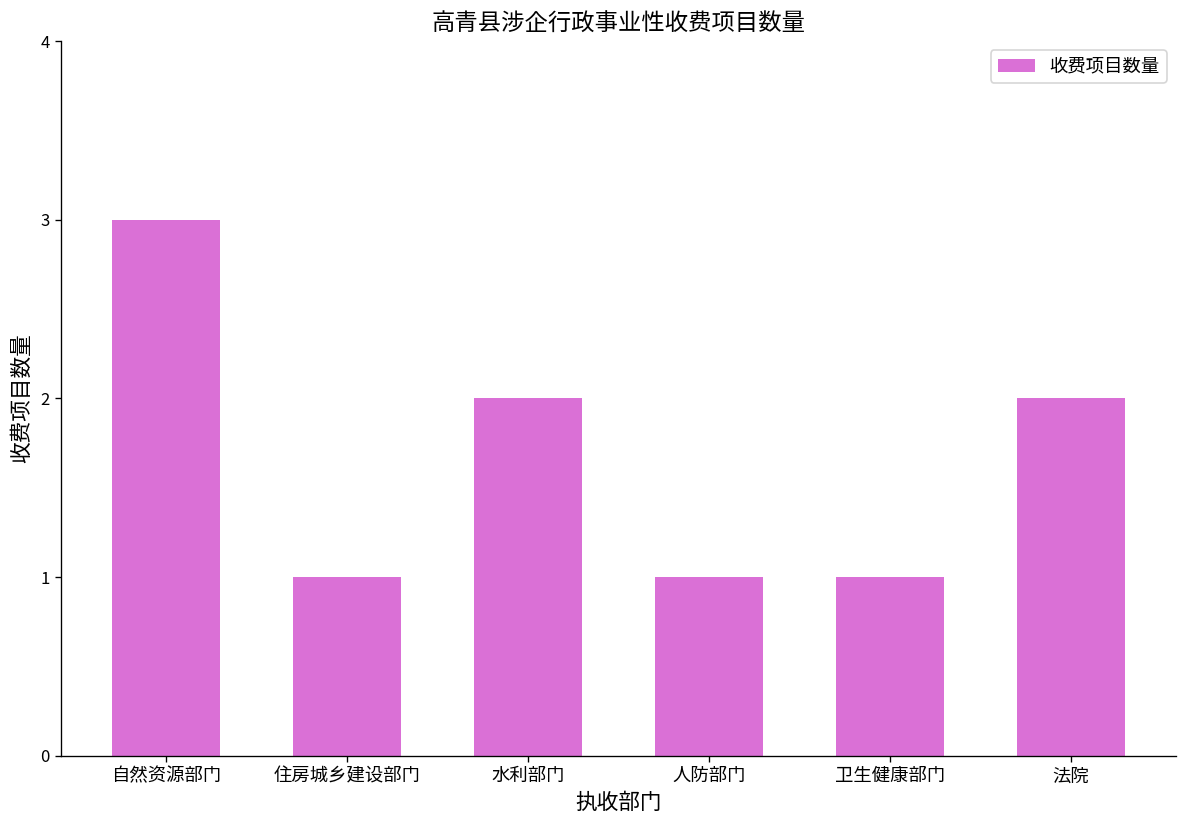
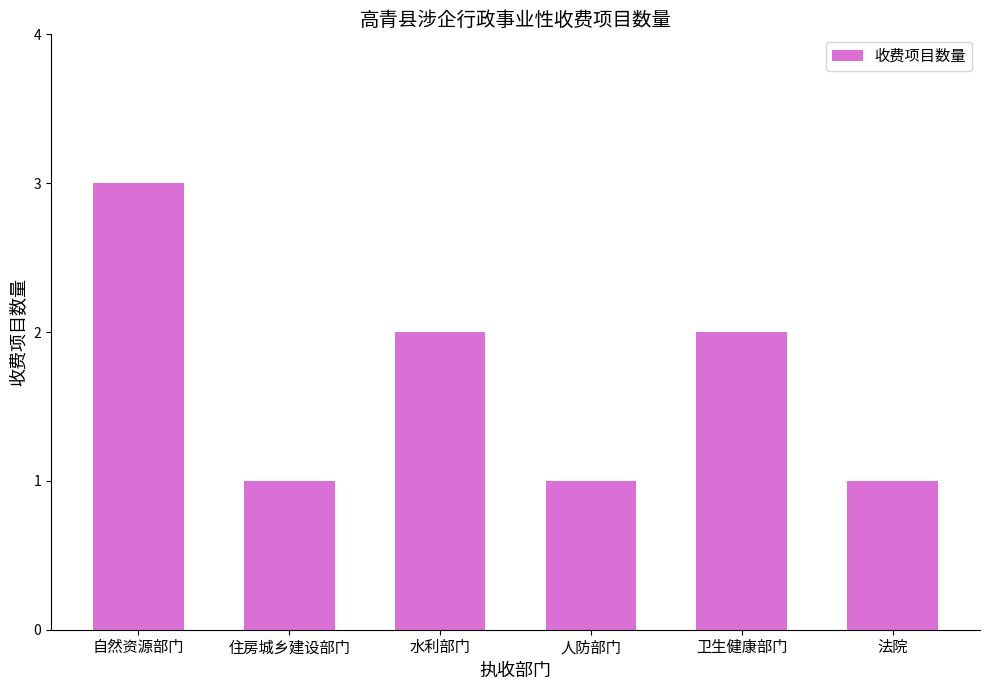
卫生健康部门: 1 -> 2
法院: 2 -> 1
